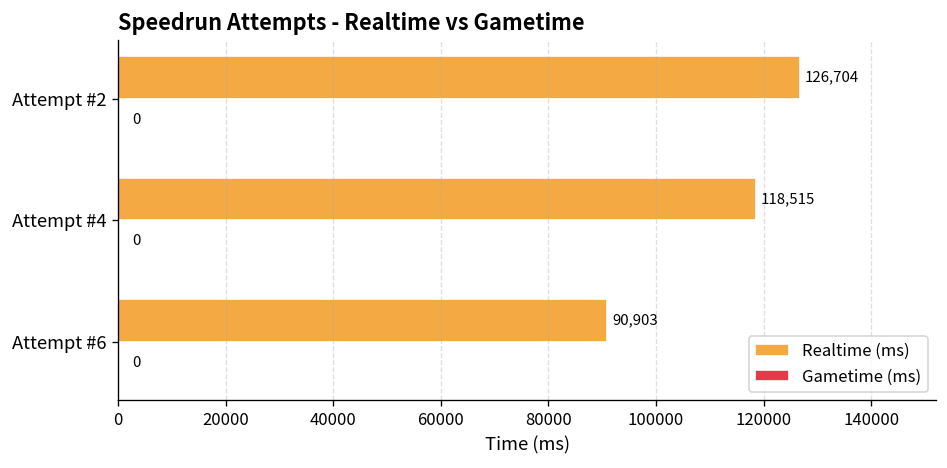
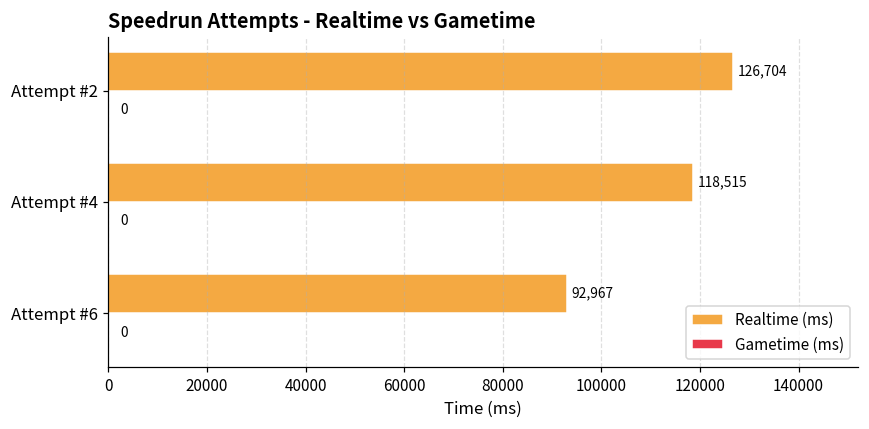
Realtime (ms), Attempt #6: 90,903 -> 92,967
